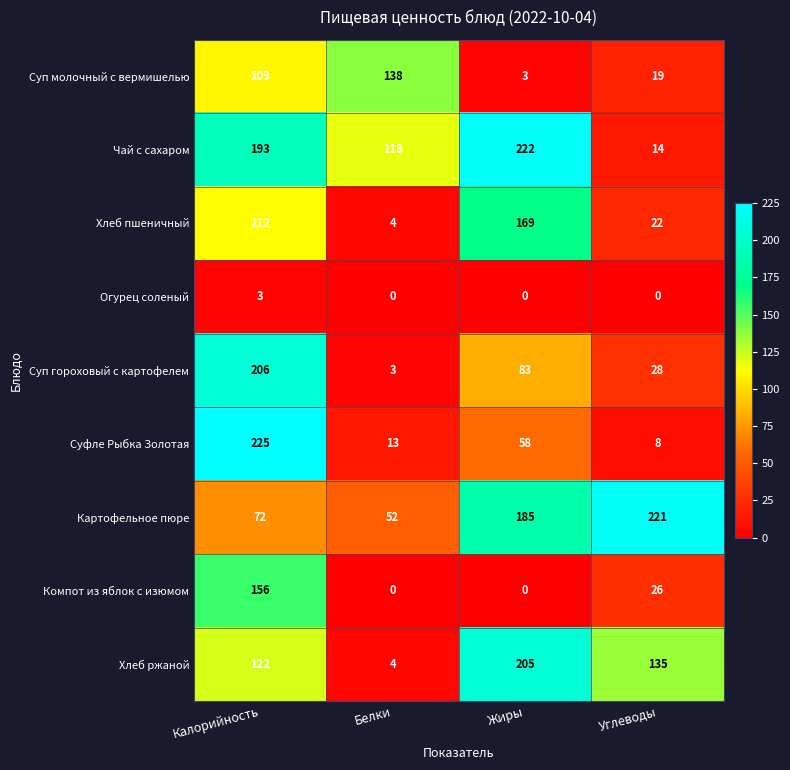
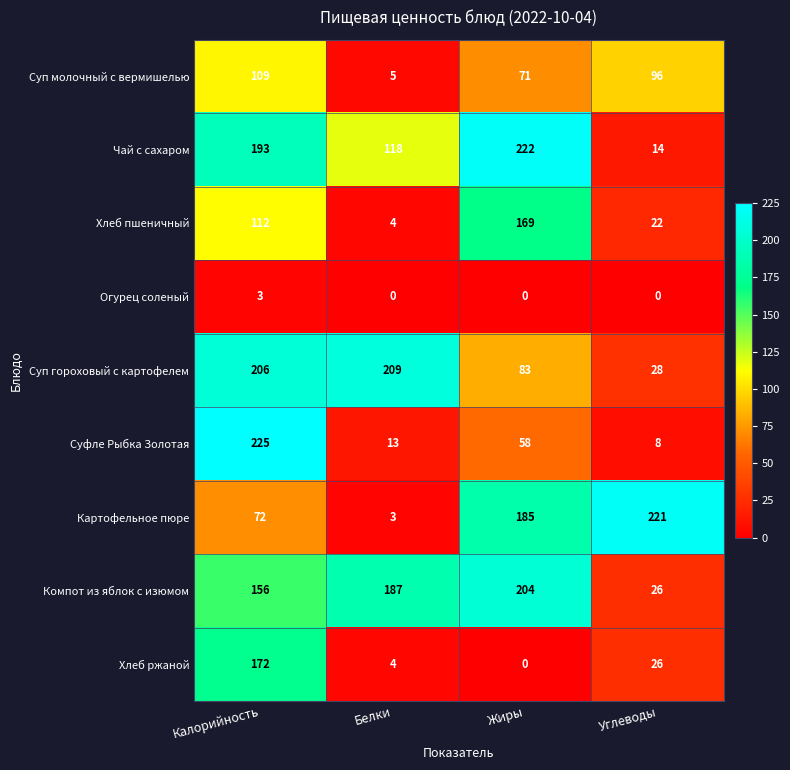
Суп молочный с вермишелью, Белки: 138 -> 5
Суп молочный с вермишелью, Жиры: 3 -> 71
Суп молочный с вермишелью, Углеводы: 19 -> 96
Суп гороховый с картофелем, Белки: 3 -> 209
Картофельное пюре, Белки: 52 -> 3
Компот из яблок с изюмом, Белки: 0 -> 187
Компот из яблок с изюмом, Жиры: 0 -> 204
Хлеб ржаной, Калорийность: 122 -> 172
Хлеб ржаной, Жиры: 205 -> 0
Хлеб ржаной, Углеводы: 135 -> 26
